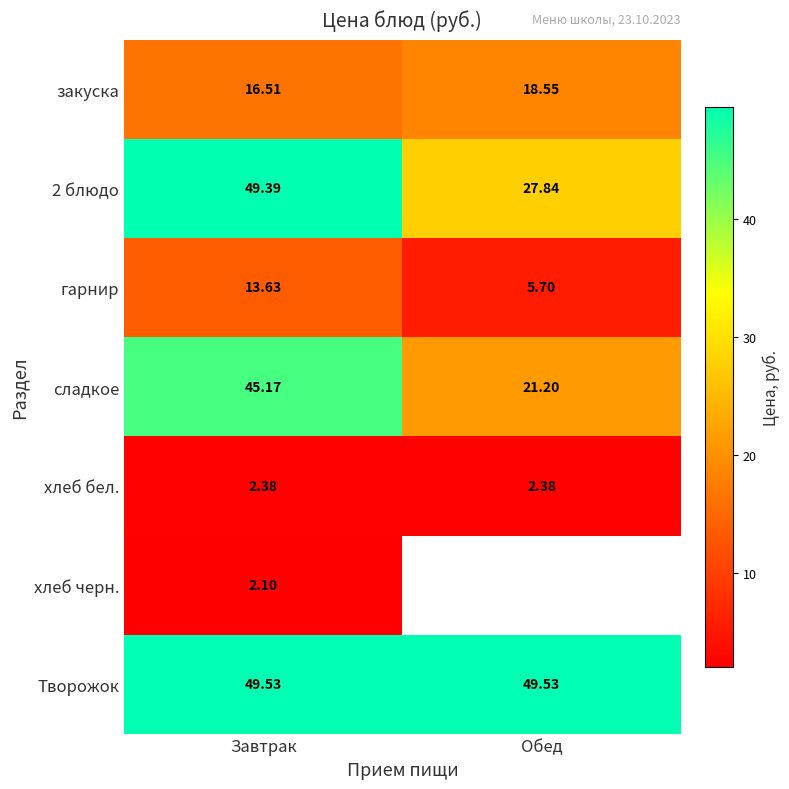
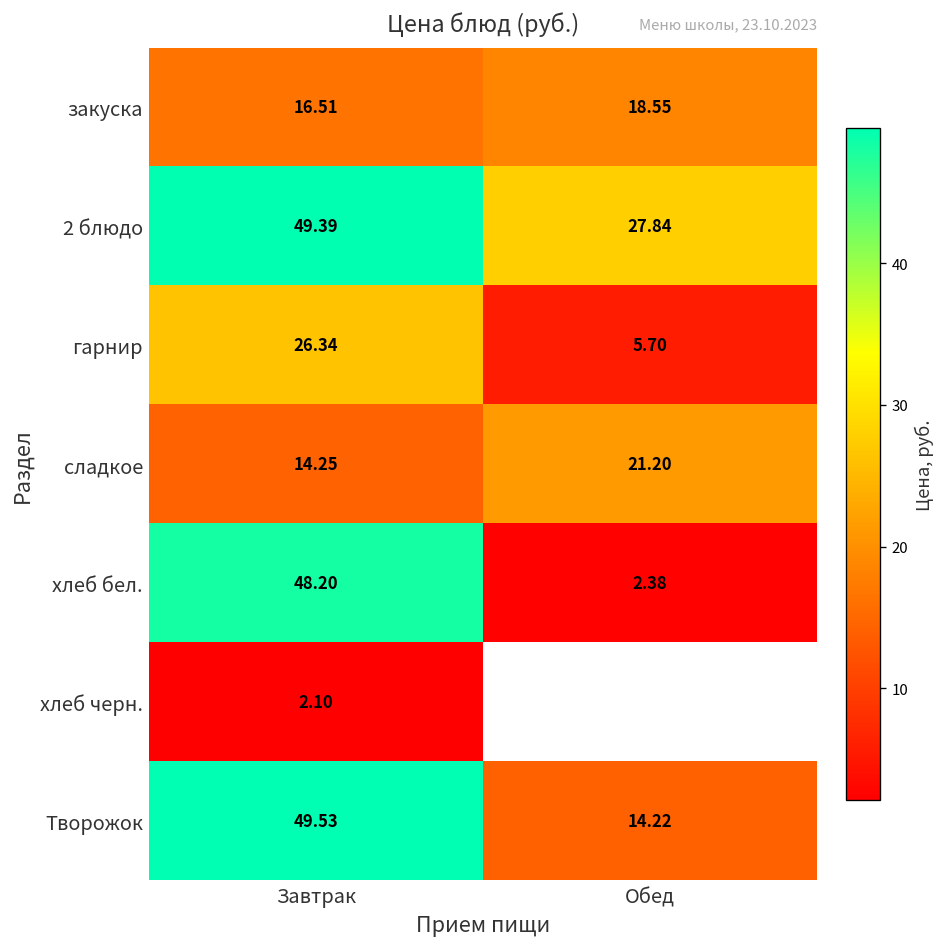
гарнир, Завтрак: 13.63 -> 26.34
сладкое, Завтрак: 45.17 -> 14.25
хлеб бел., Завтрак: 2.38 -> 48.20
Творожок, Обед: 49.53 -> 14.22
